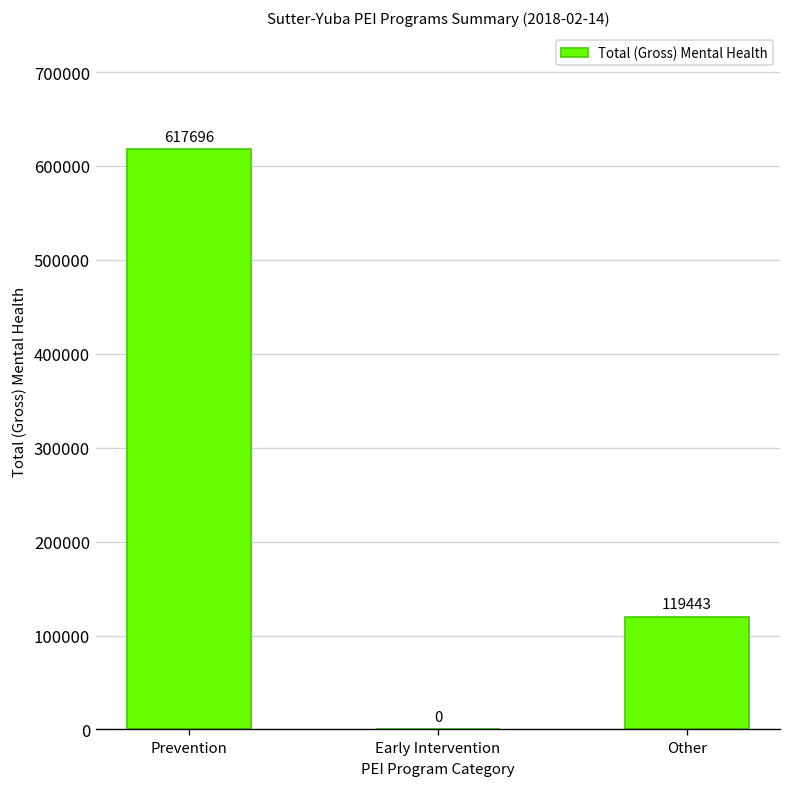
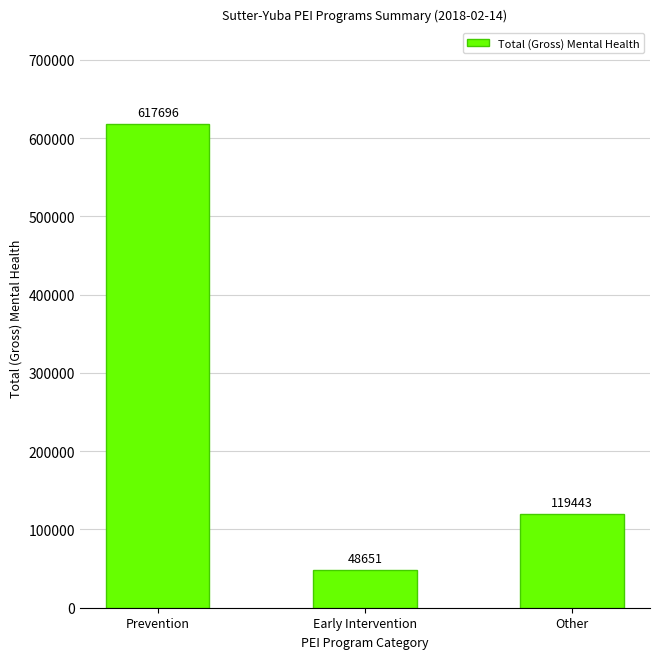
Early Intervention: 0 -> 48651
